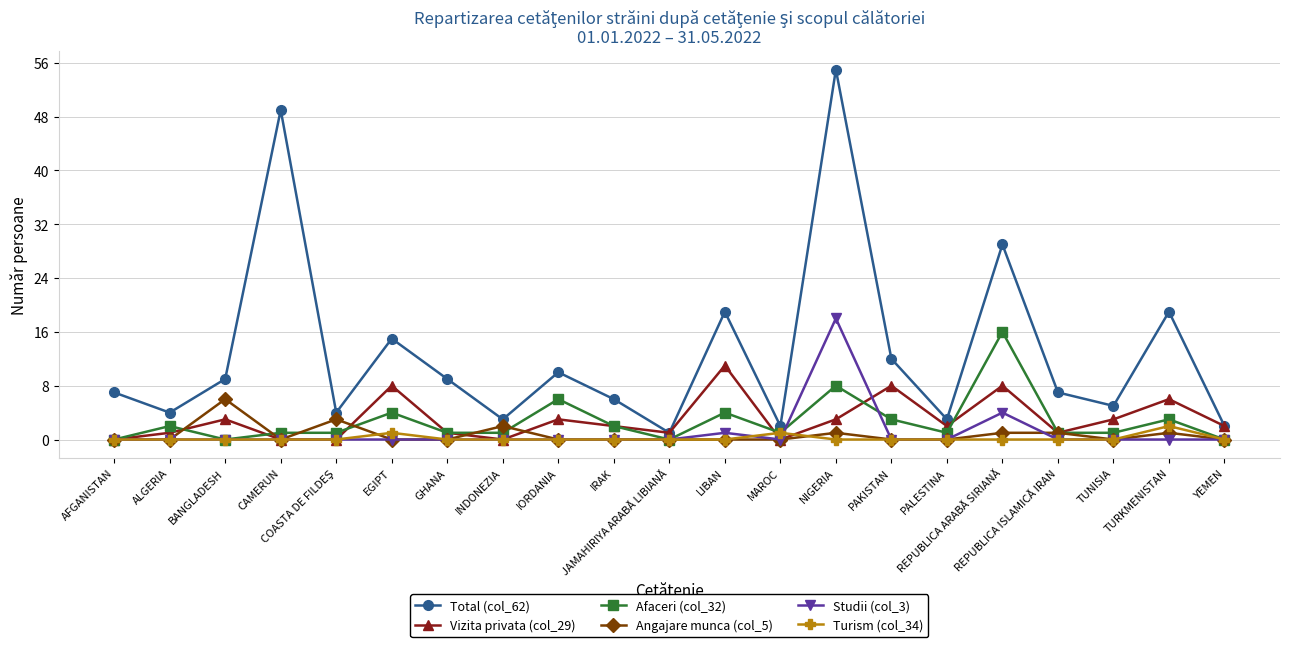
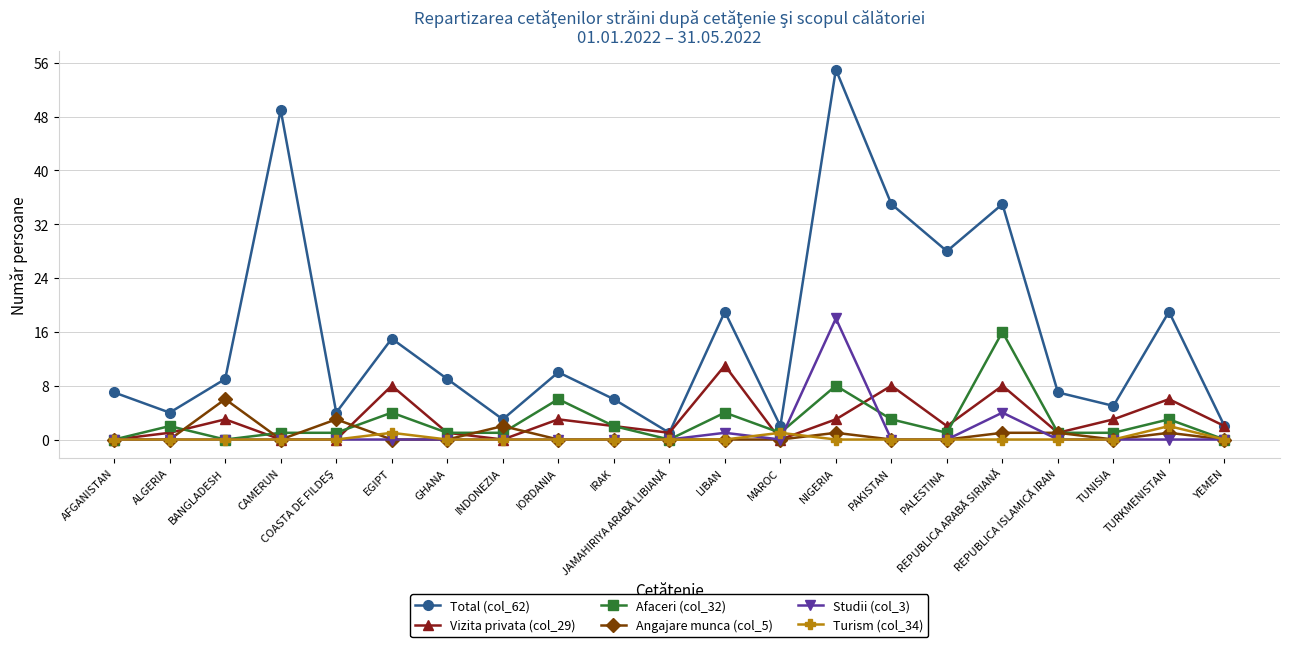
Total (col_62), PAKISTAN: 12 -> 35
Total (col_62), PALESTINA: 3 -> 28
Total (col_62), REPUBLICA ARABĂ SIRIANĂ: 29 -> 35
